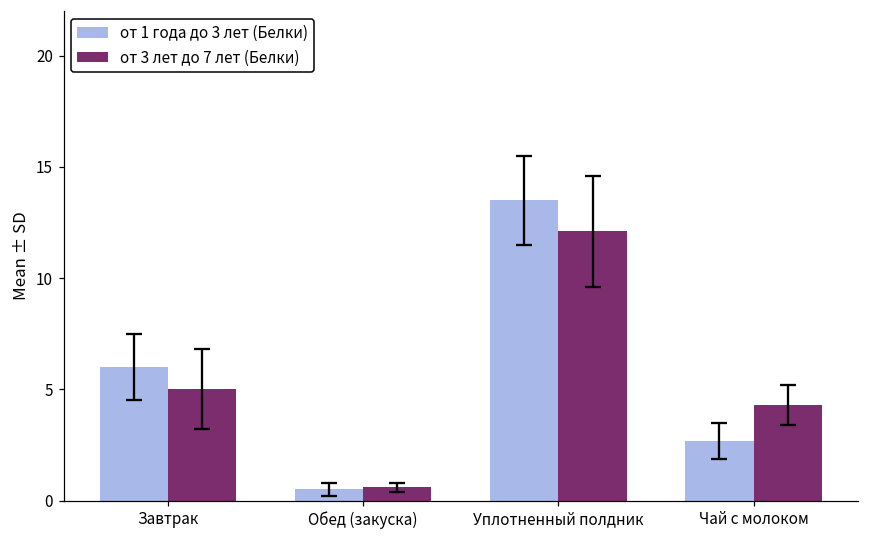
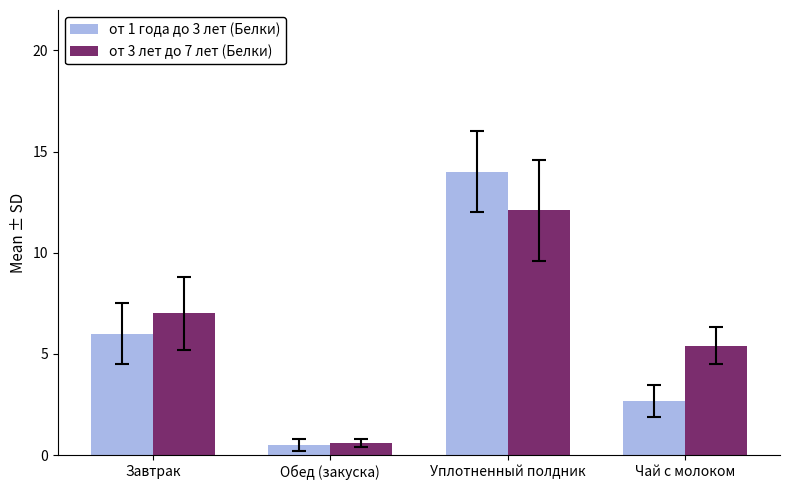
от 3 лет до 7 лет (Белки), Завтрак: 5.0 -> 7.0
от 1 года до 3 лет (Белки), Уплотненный полдник: 13.5 -> 14.0
от 3 лет до 7 лет (Белки), Чай с молоком: 4.3 -> 5.4
